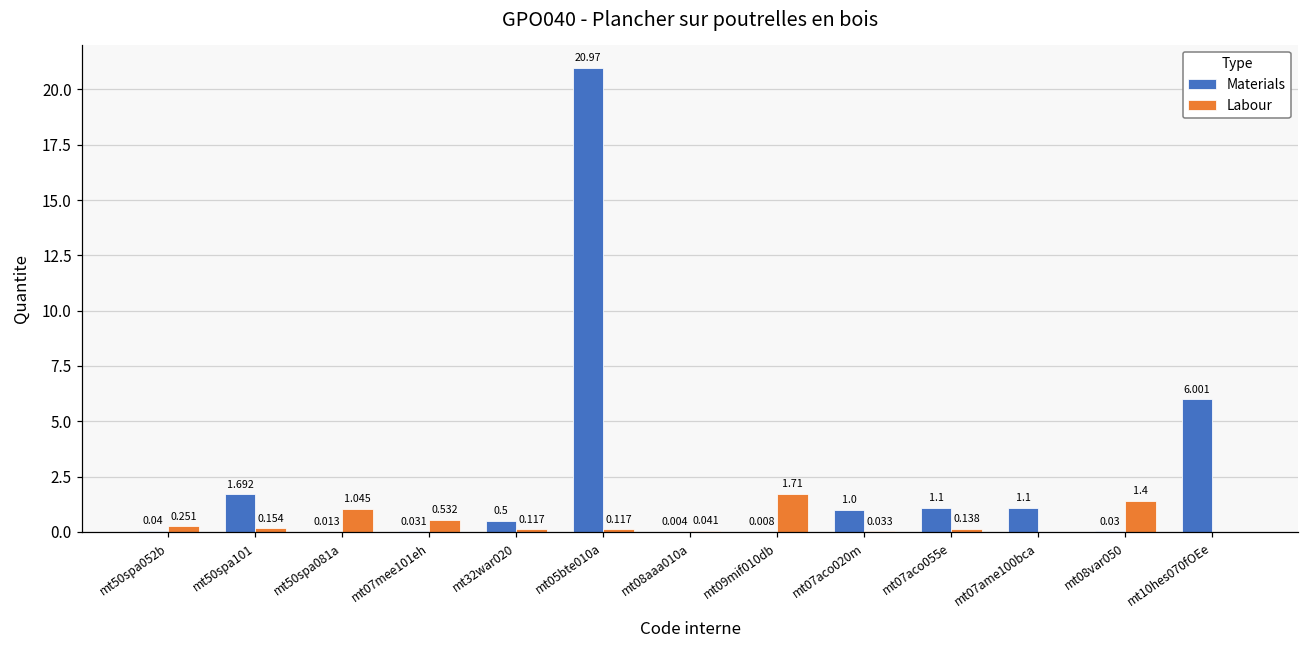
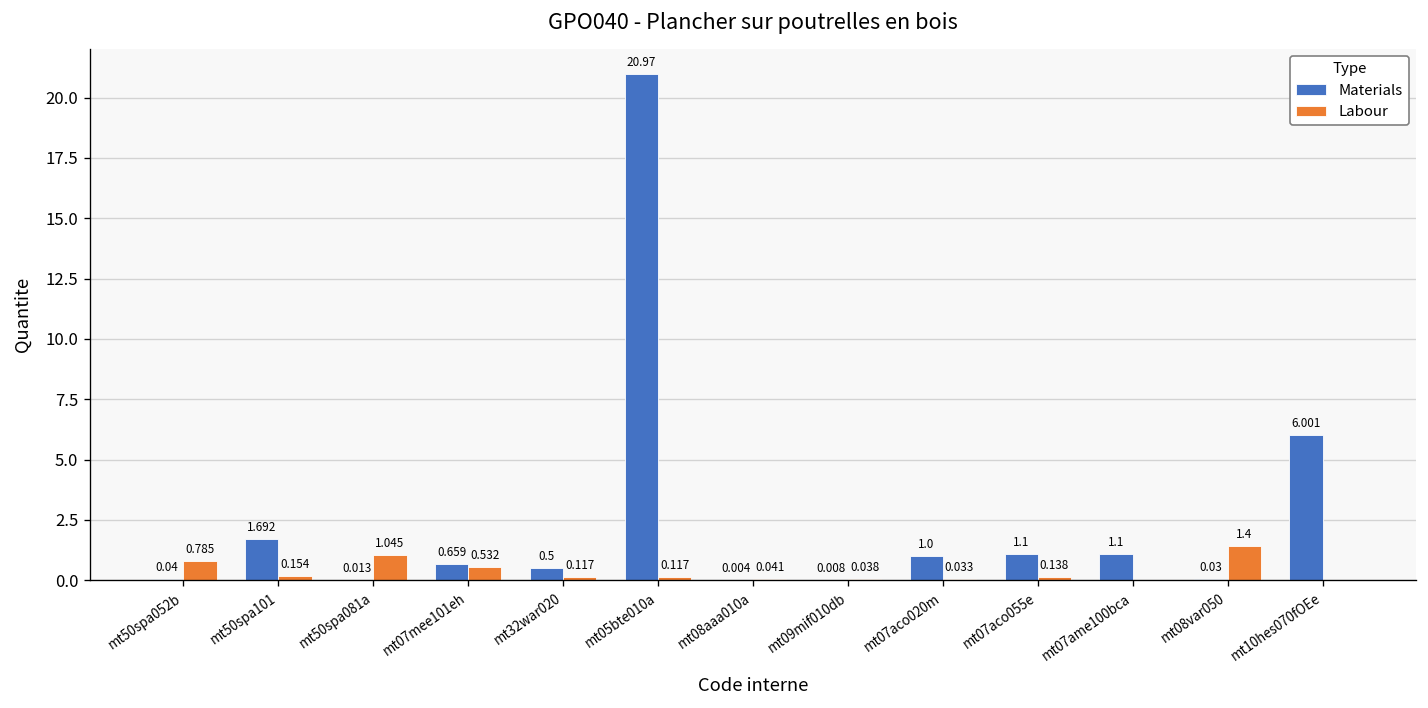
Labour, mt50spa052b: 0.251 -> 0.785
Materials, mt07mee101eh: 0.031 -> 0.659
Labour, mt09mif010db: 1.71 -> 0.038
